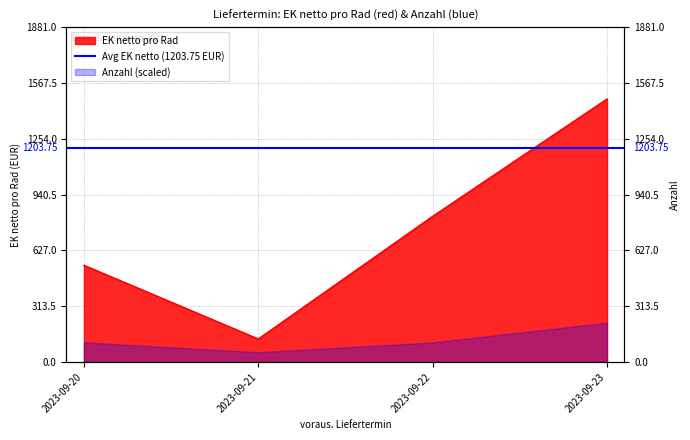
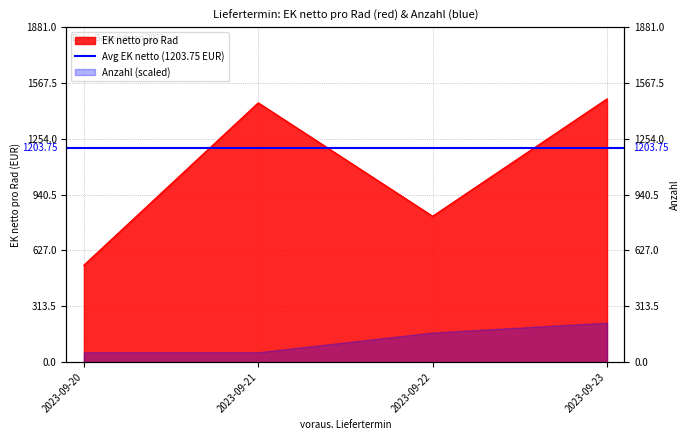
Anzahl (scaled), 2023-09-20: 110 -> 60
EK netto pro Rad, 2023-09-21: 130 -> 1460
Anzahl (scaled), 2023-09-22: 110 -> 170
